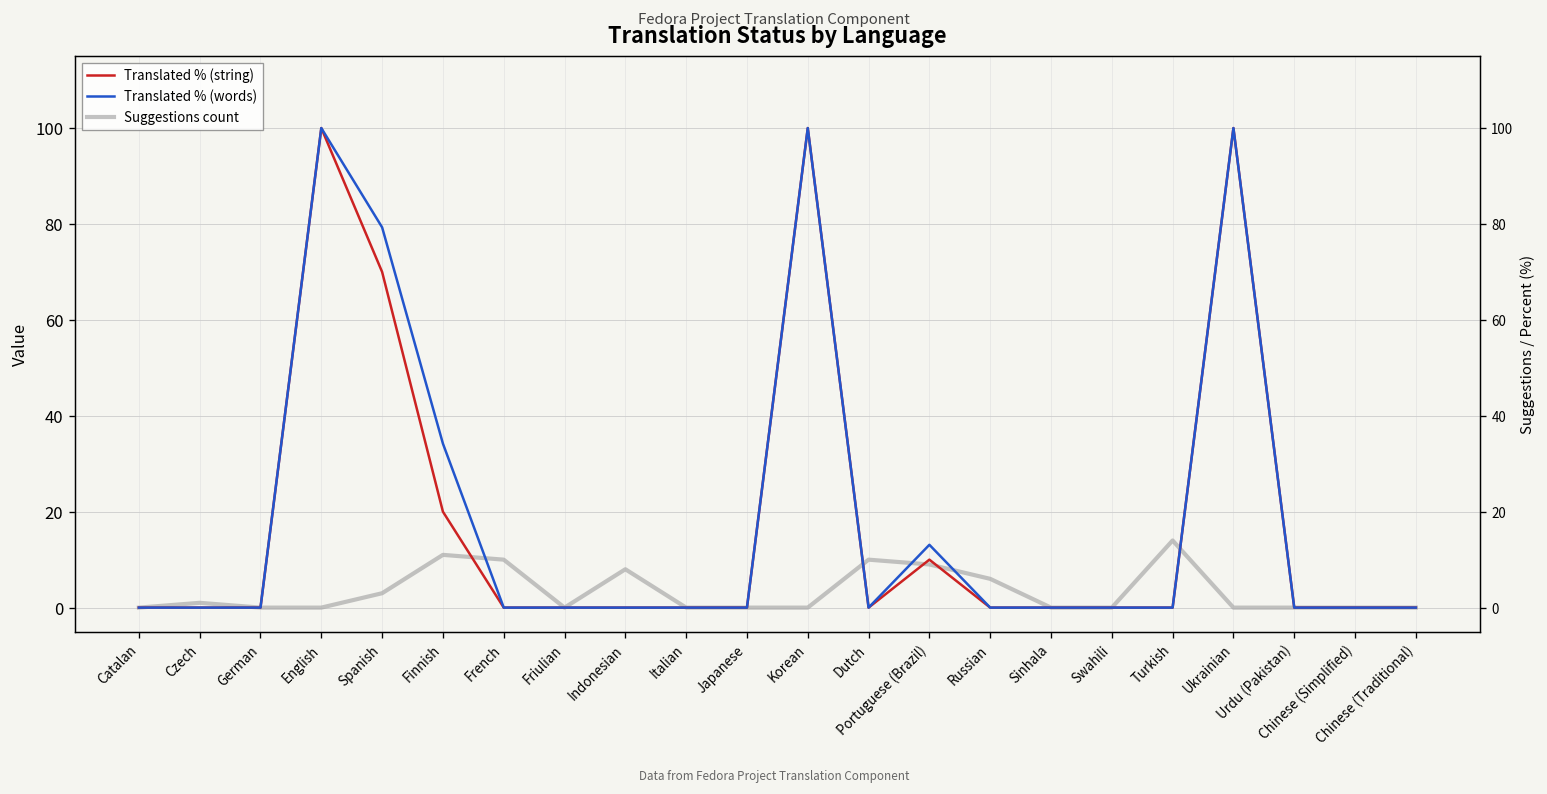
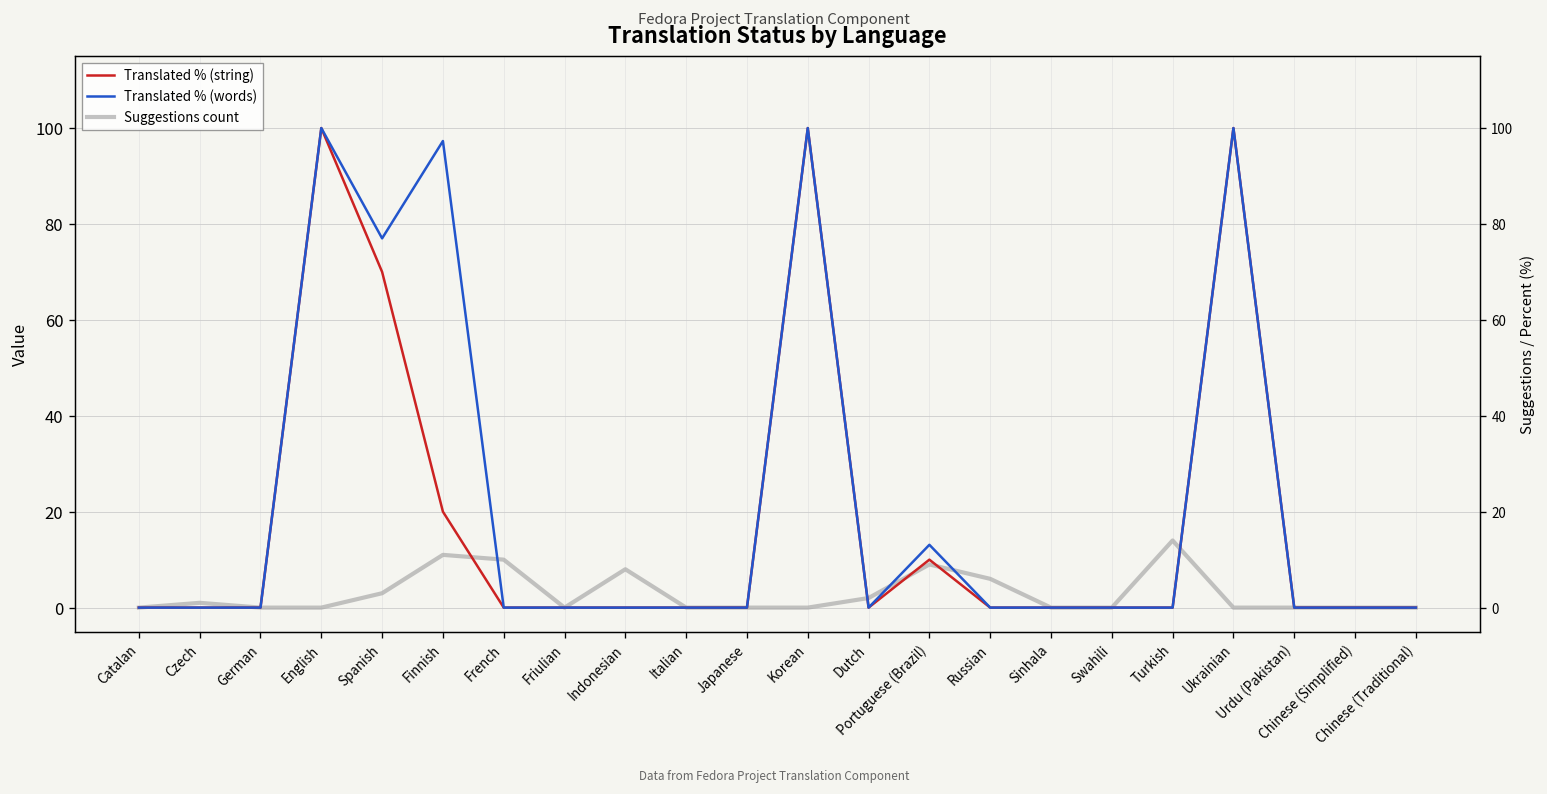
Translated % (words), Spanish: 79 -> 77
Translated % (words), Finnish: 34 -> 97
Suggestions count, Dutch: 10 -> 2
